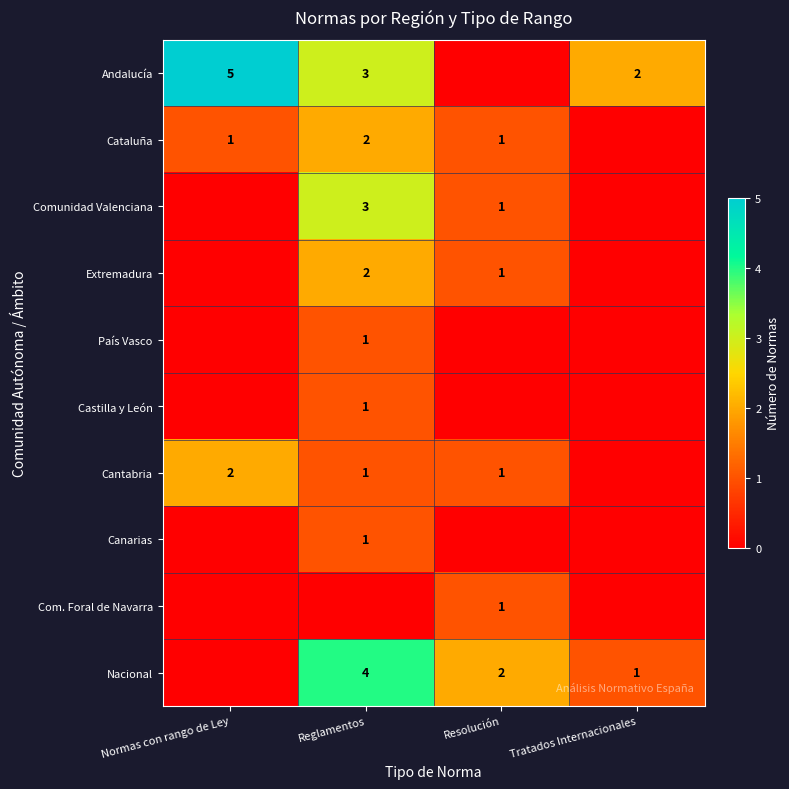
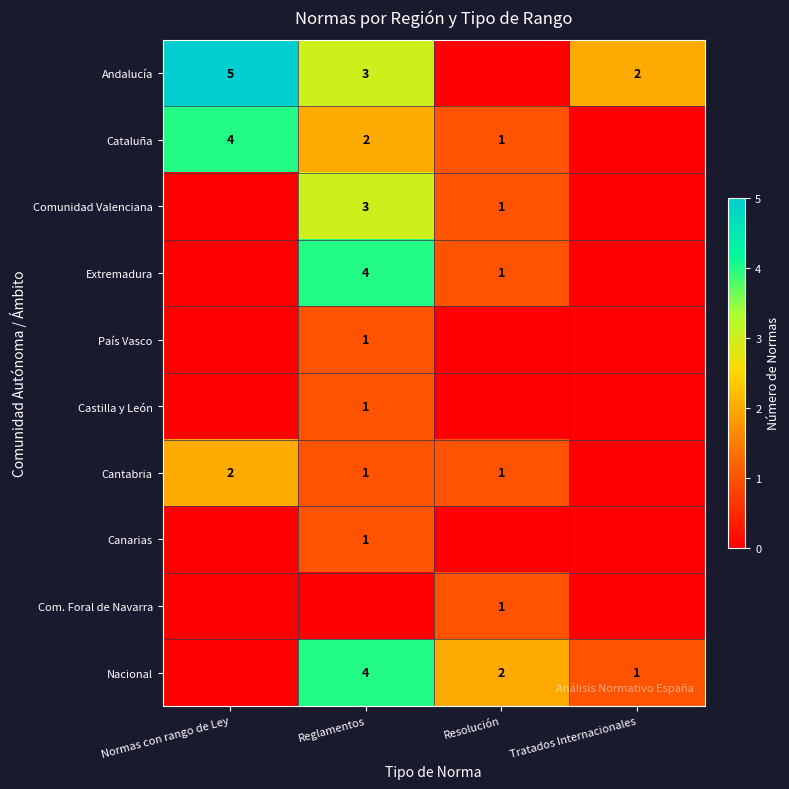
Cataluña, Normas con rango de Ley: 1 -> 4
Extremadura, Reglamentos: 2 -> 4
